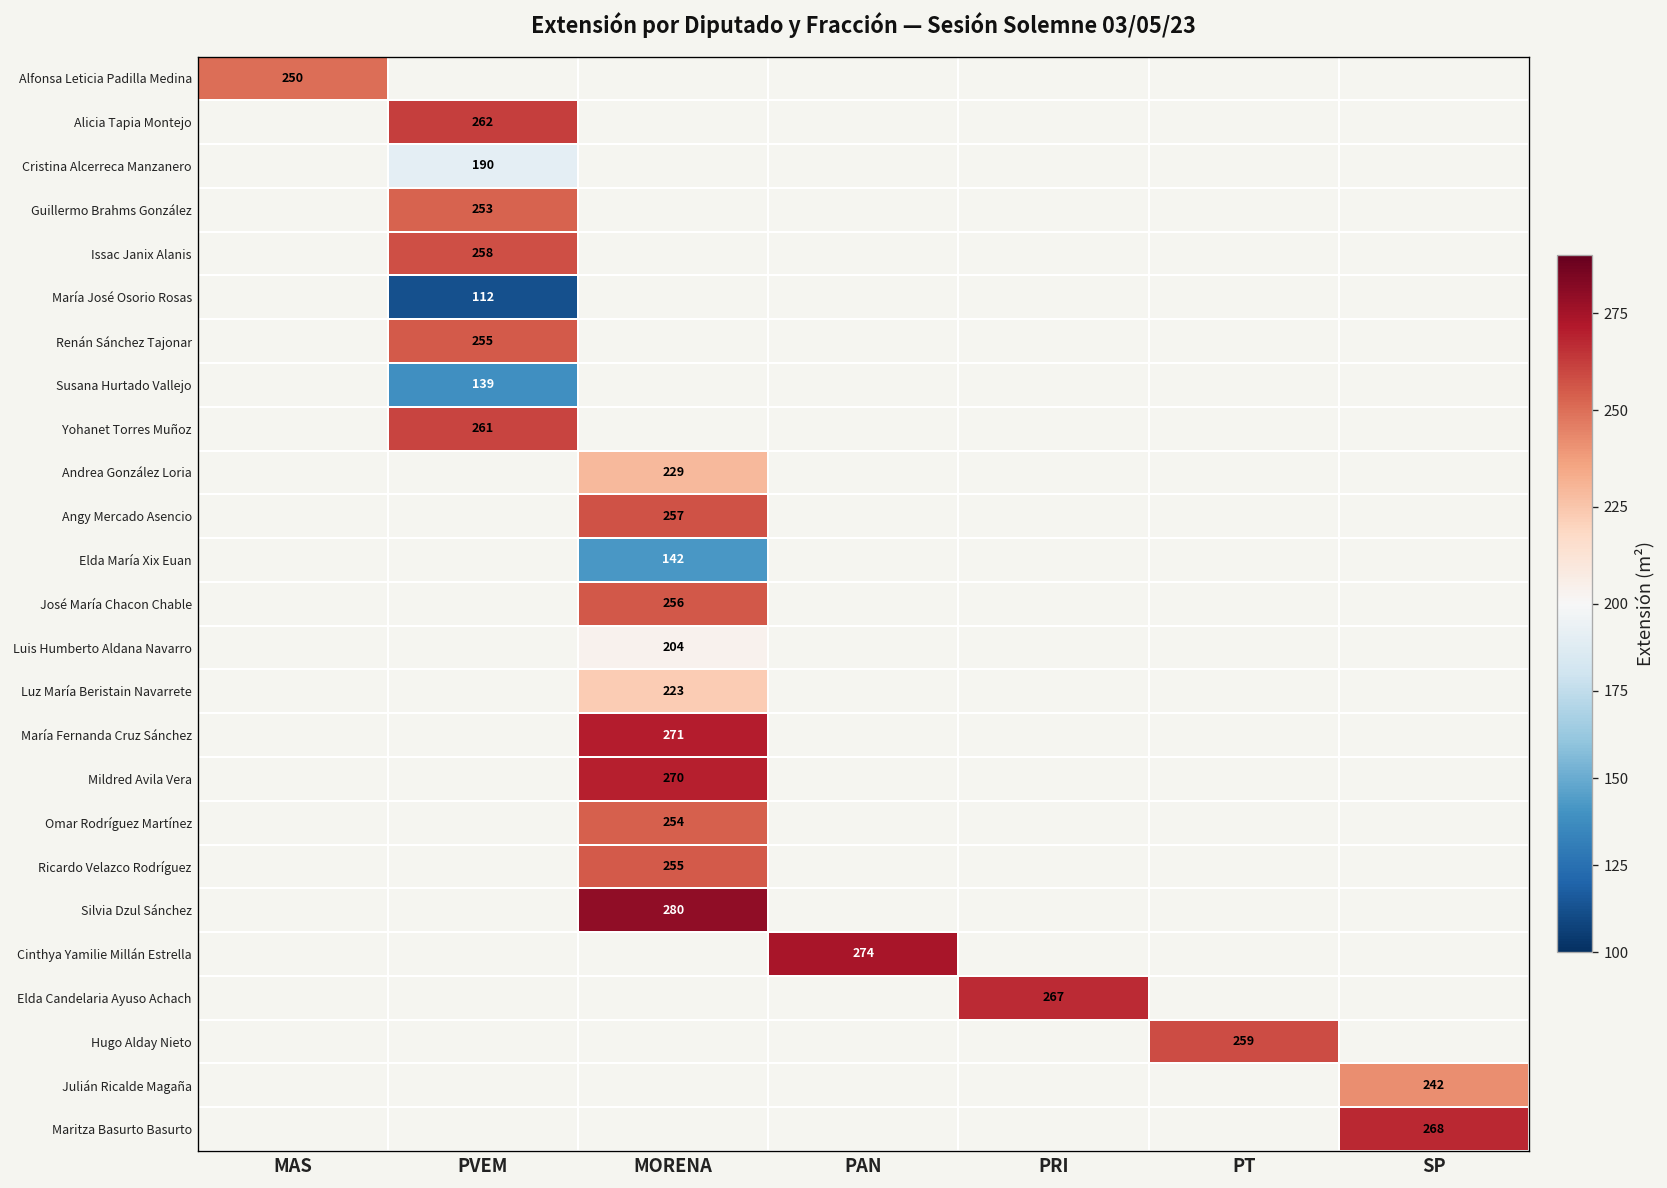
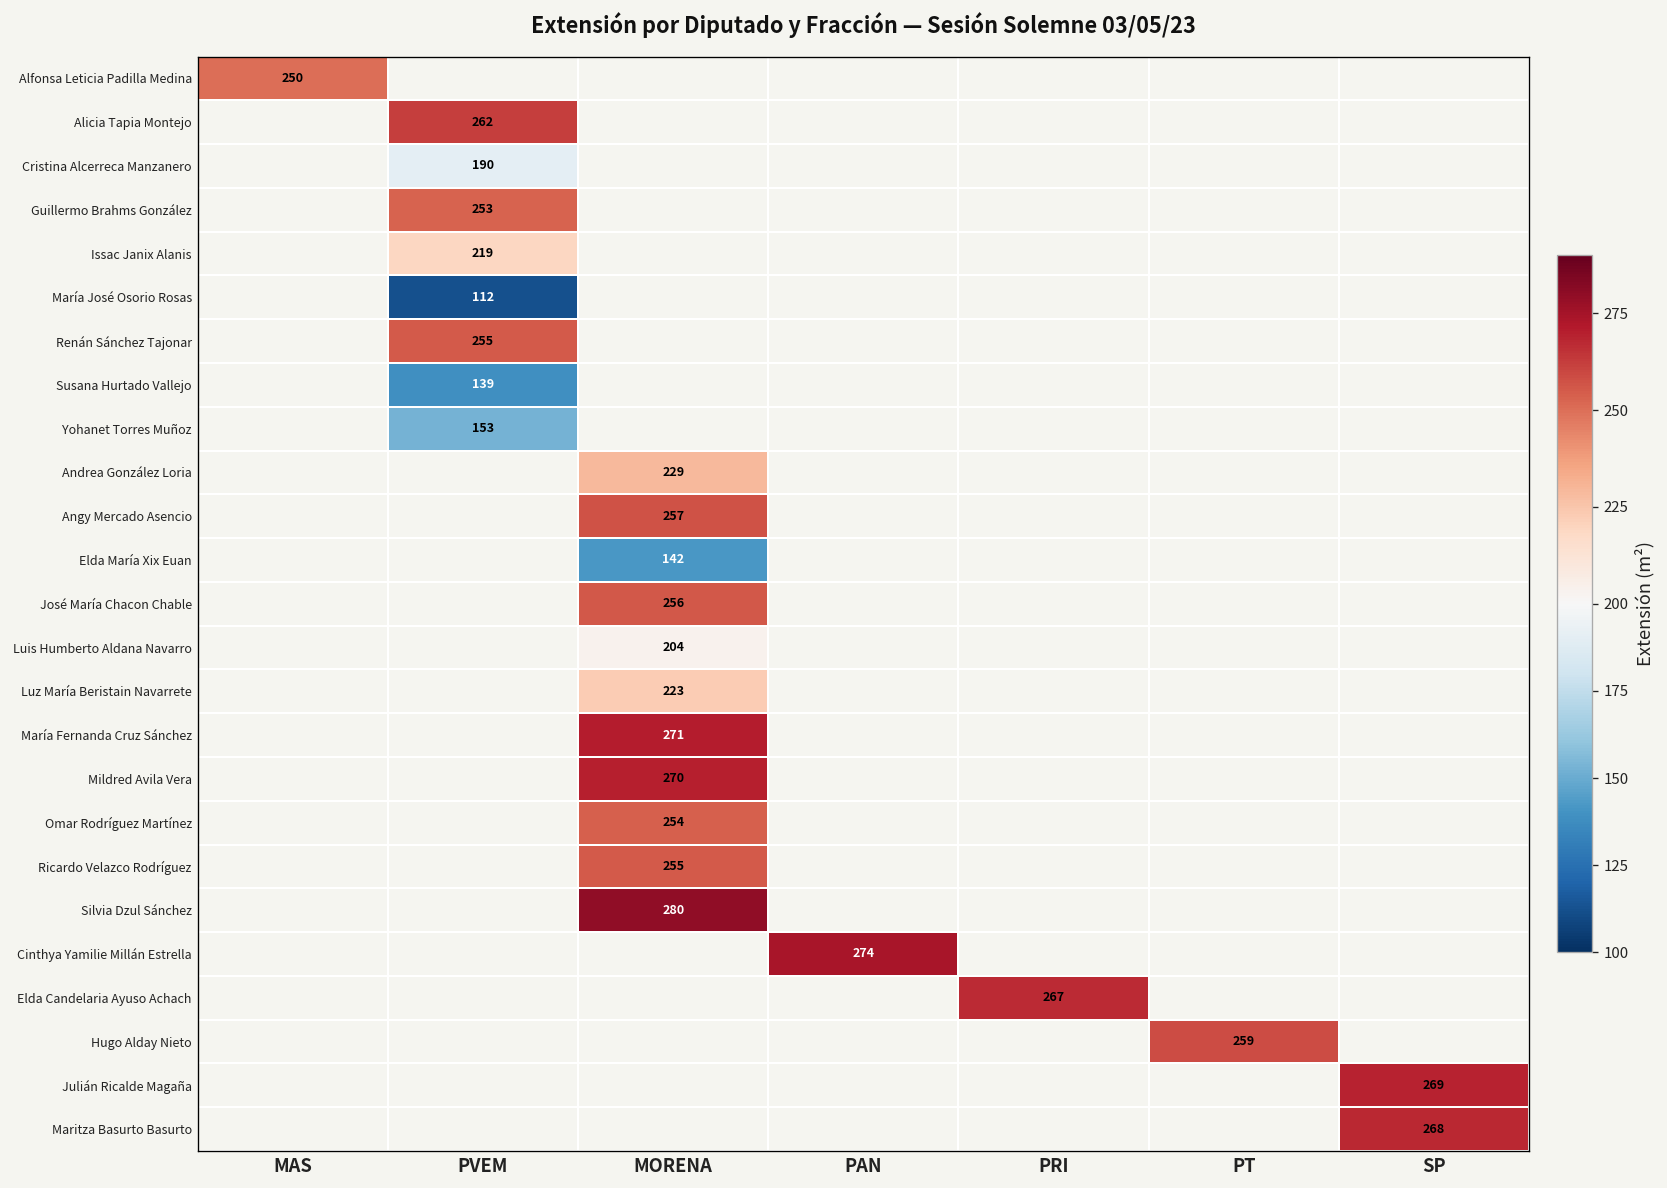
Issac Janix Alanis, PVEM: 258 -> 219
Yohanet Torres Muñoz, PVEM: 261 -> 153
Julián Ricalde Magaña, SP: 242 -> 269
